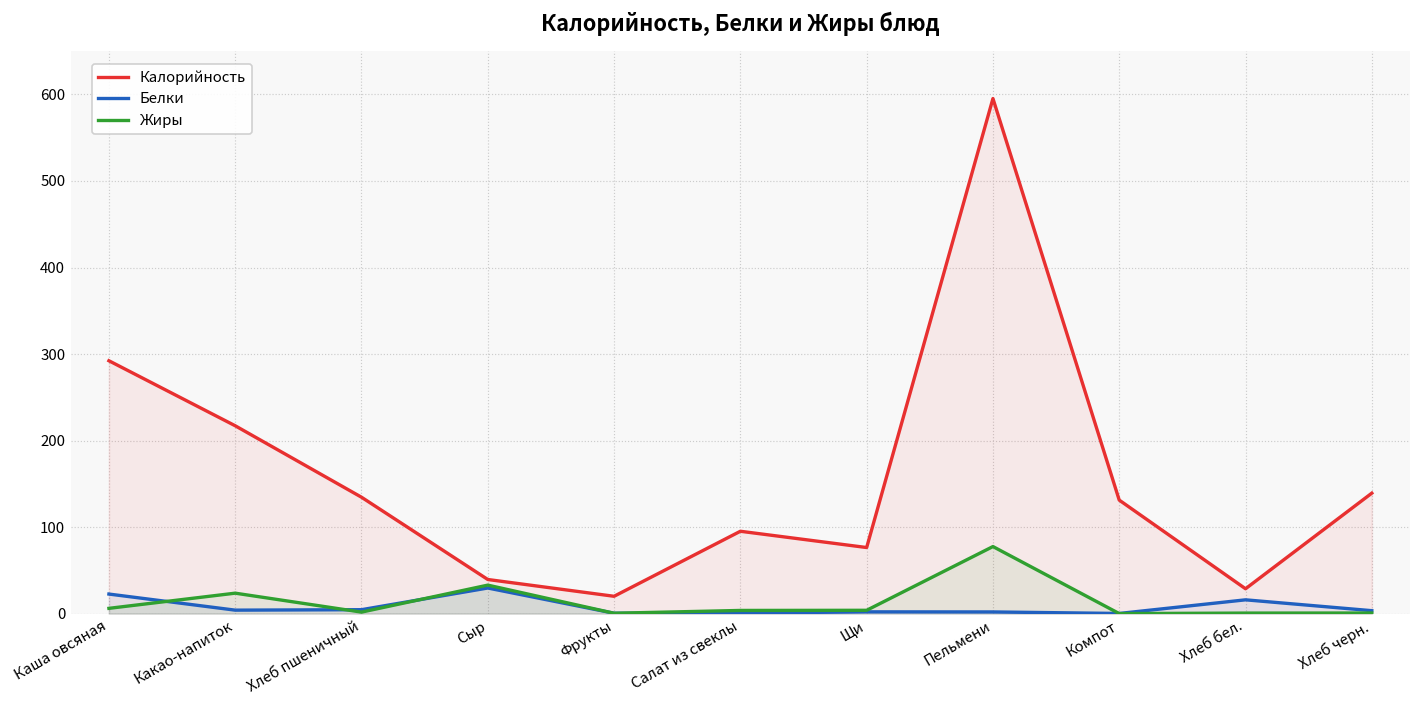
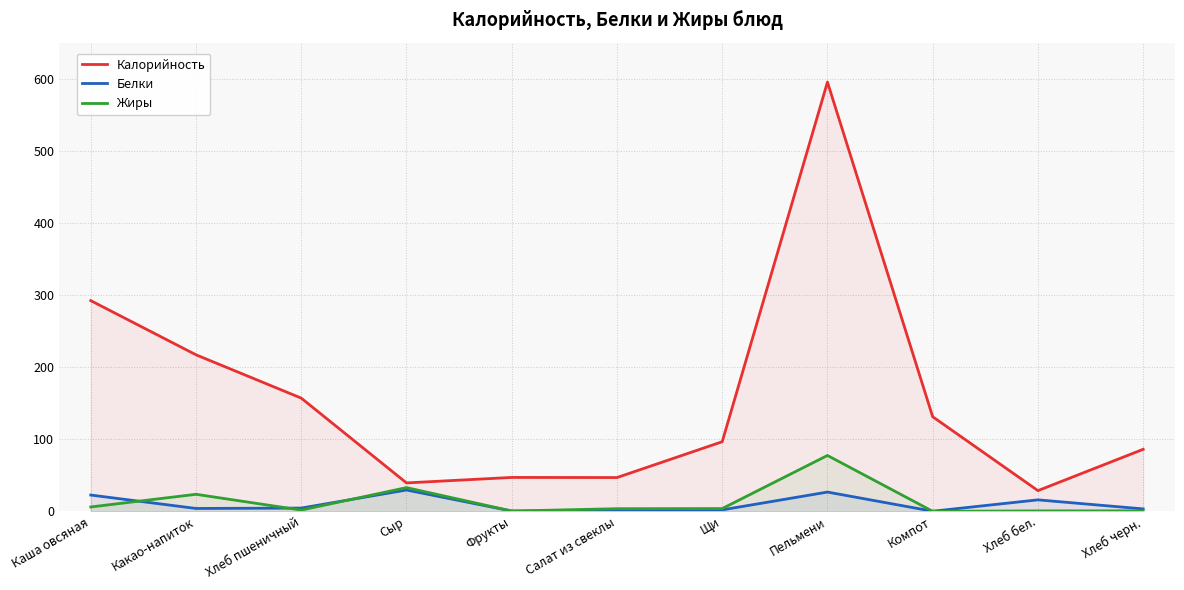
Калорийность, Хлеб пшеничный: 130 -> 160
Калорийность, Фрукты: 20 -> 50
Калорийность, Салат из свеклы: 100 -> 50
Калорийность, Щи: 80 -> 100
Белки, Пельмени: 0 -> 30
Калорийность, Хлеб черн.: 140 -> 90
